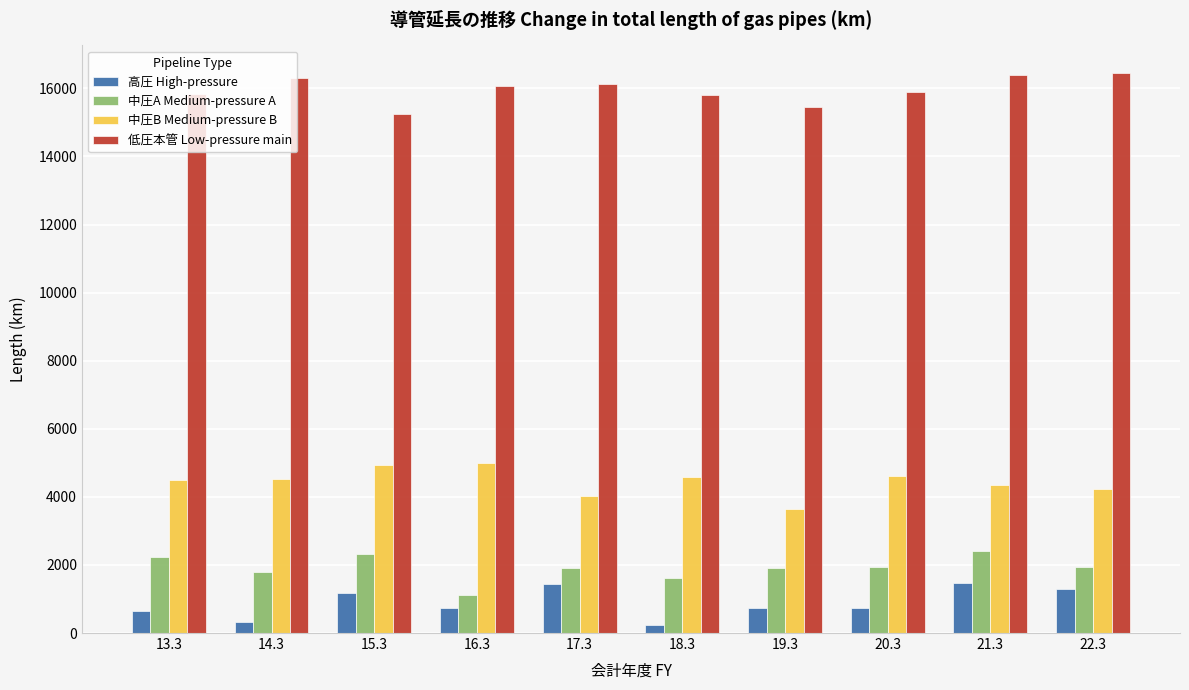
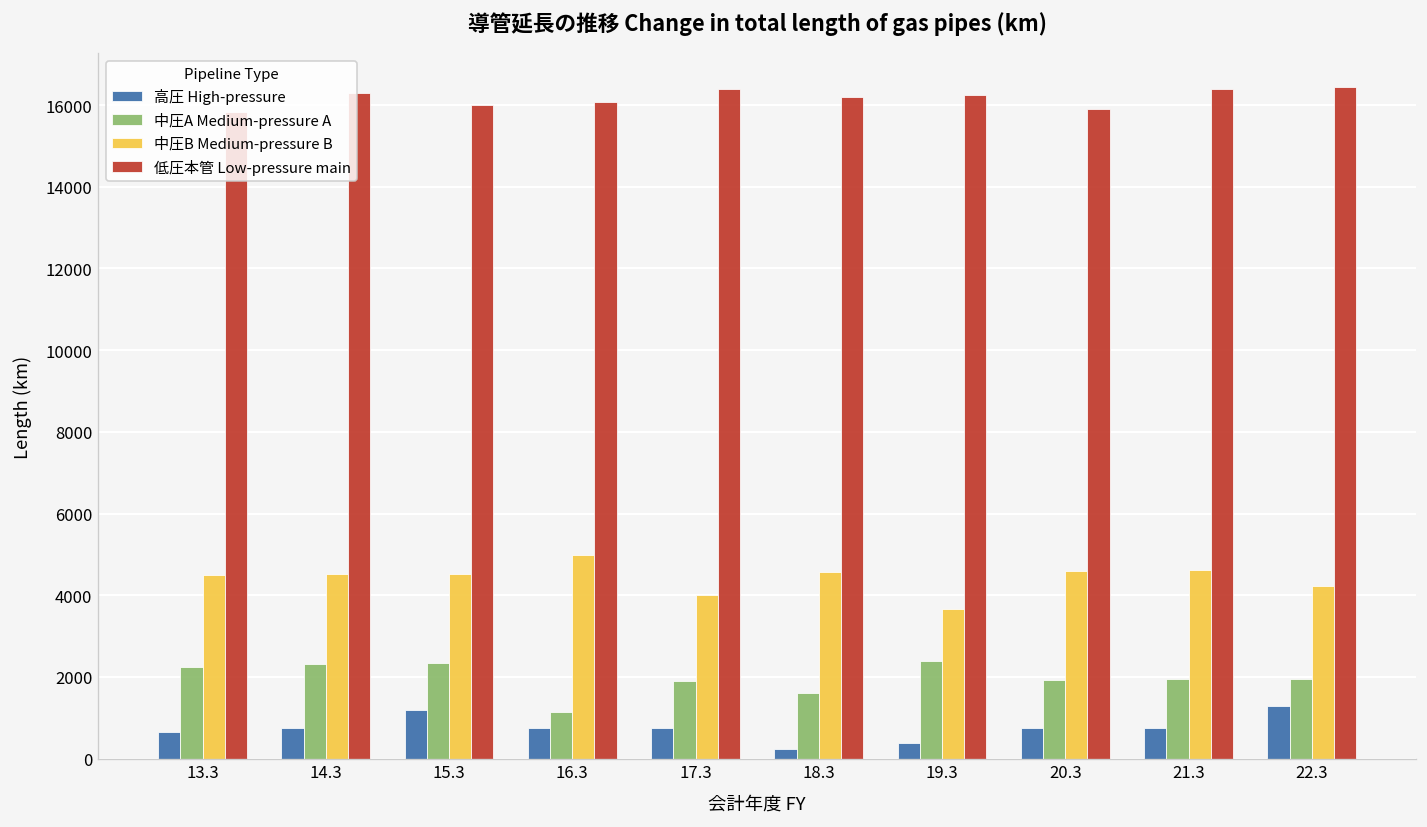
高圧 High-pressure, 14.3: 300 -> 700
中圧A Medium-pressure A, 14.3: 1800 -> 2300
中圧B Medium-pressure B, 15.3: 4900 -> 4500
低圧本管 Low-pressure main, 15.3: 15200 -> 16000
高圧 High-pressure, 17.3: 1400 -> 700
低圧本管 Low-pressure main, 17.3: 16100 -> 16400
低圧本管 Low-pressure main, 18.3: 15800 -> 16200
高圧 High-pressure, 19.3: 700 -> 400
中圧A Medium-pressure A, 19.3: 1900 -> 2400
低圧本管 Low-pressure main, 19.3: 15400 -> 16300
高圧 High-pressure, 21.3: 1500 -> 700
中圧A Medium-pressure A, 21.3: 2400 -> 1900
中圧B Medium-pressure B, 21.3: 4400 -> 4600
